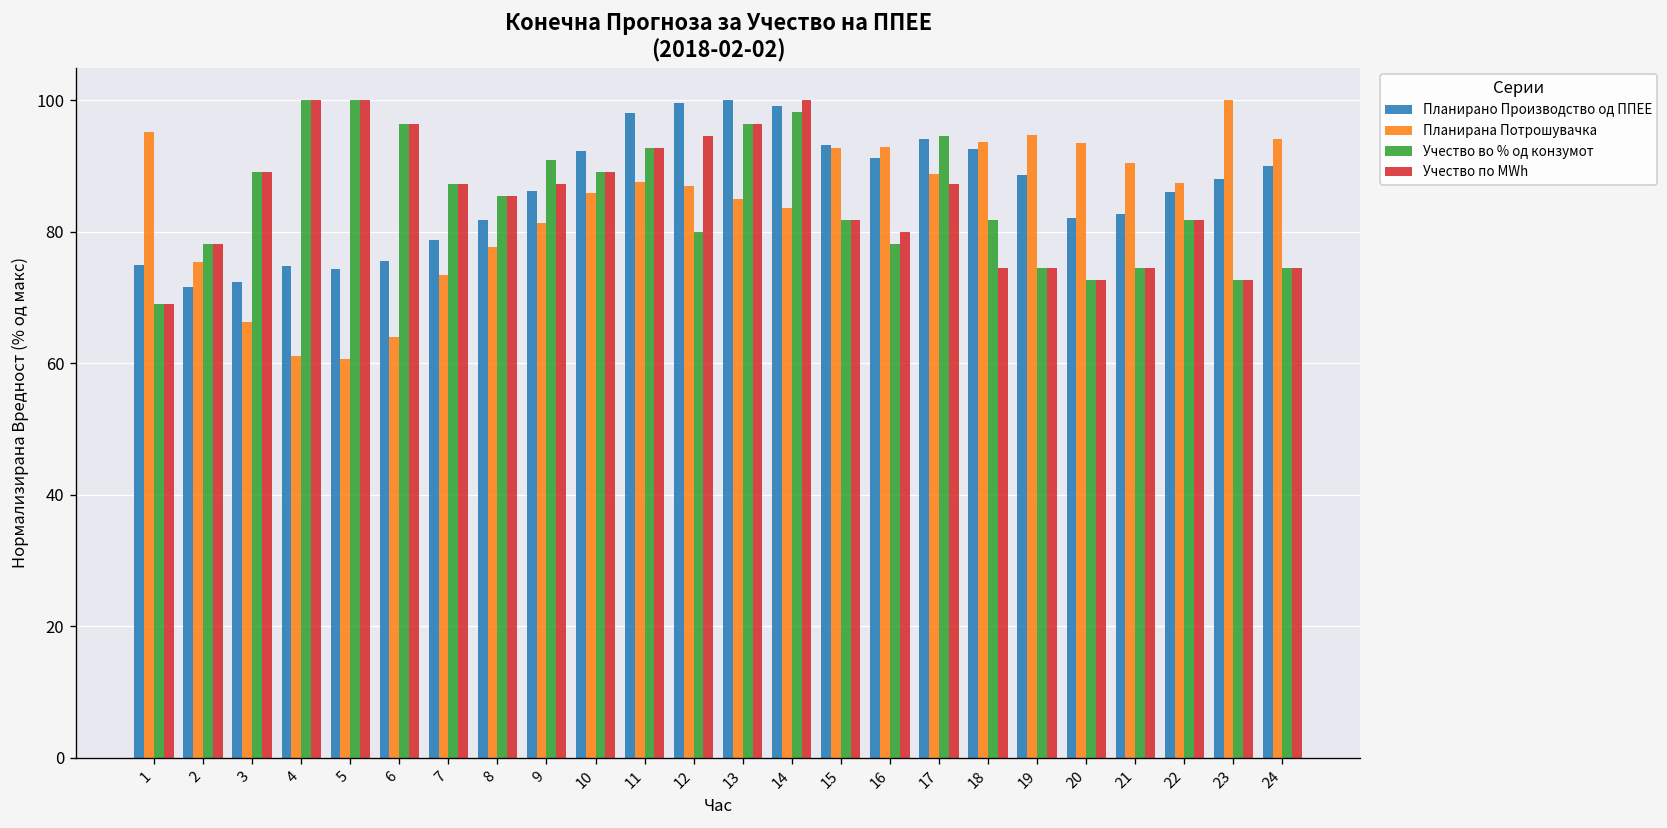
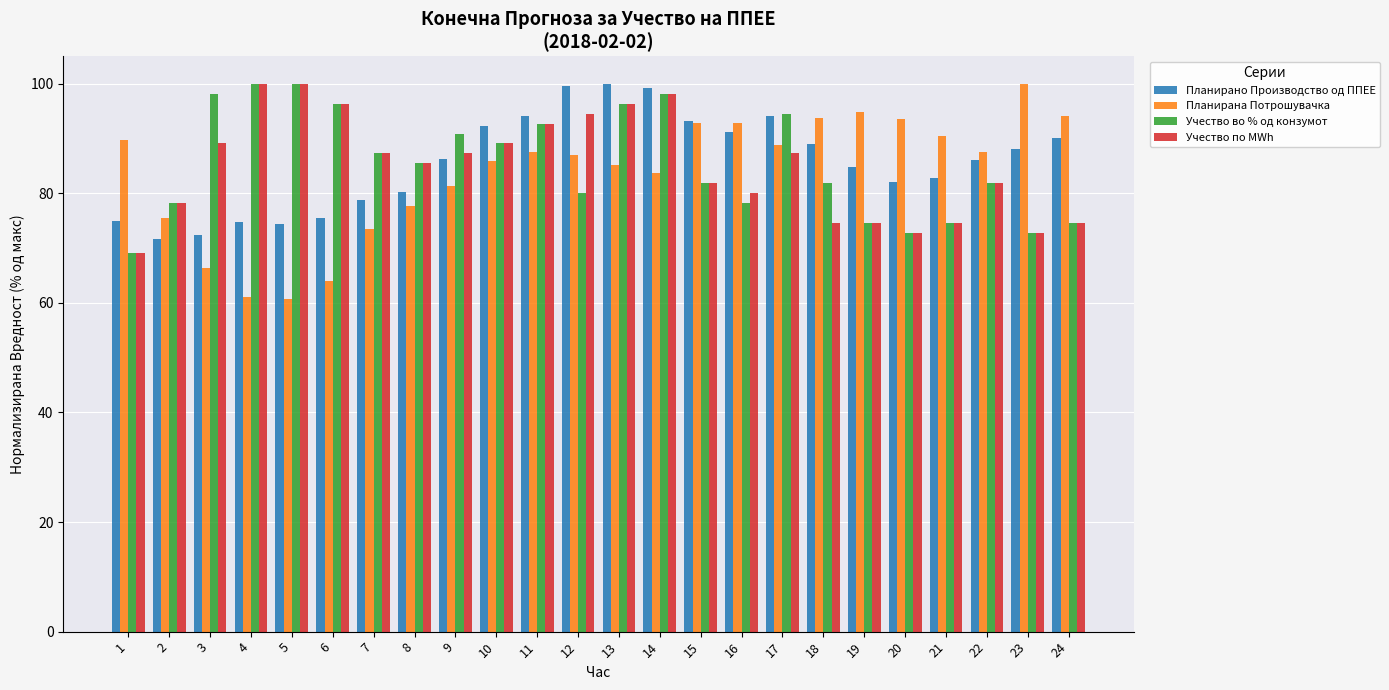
Планирана Потрошувачка, 1: 95 -> 90
Учество во % од конзумот, 3: 89 -> 98
Планирано Производство од ППЕЕ, 8: 82 -> 80
Планирано Производство од ППЕЕ, 11: 98 -> 94
Учество по MWh, 14: 100 -> 98
Планирано Производство од ППЕЕ, 18: 93 -> 89
Планирано Производство од ППЕЕ, 19: 89 -> 85
